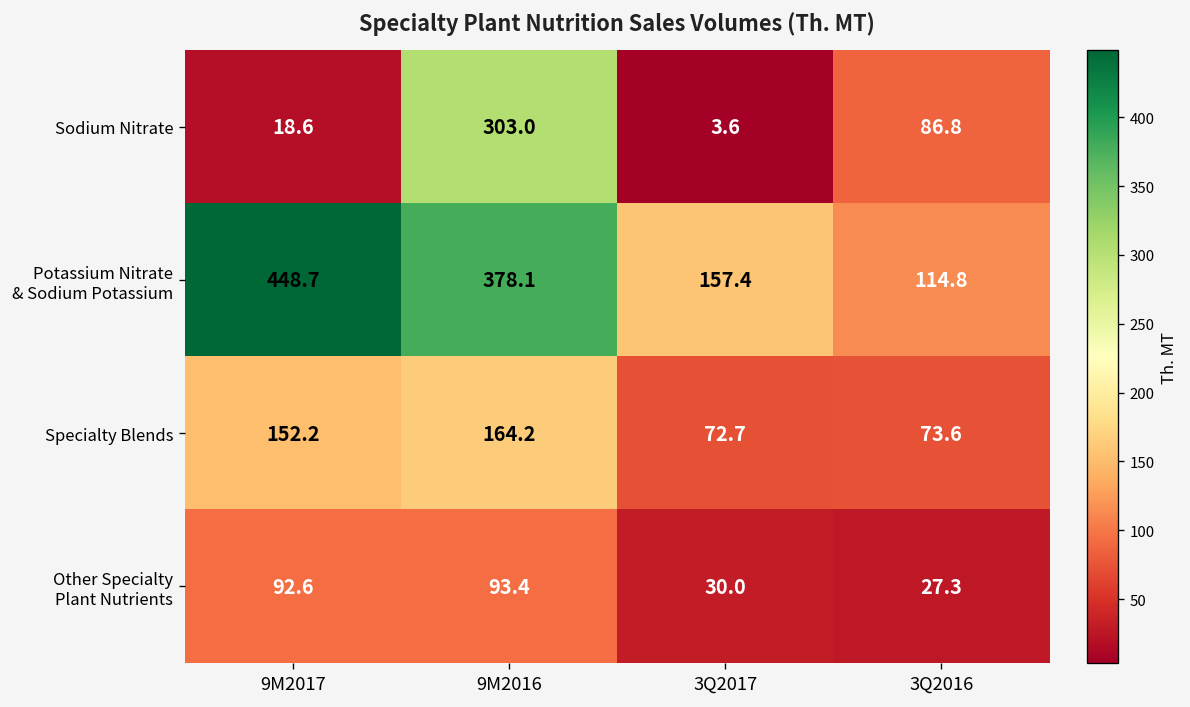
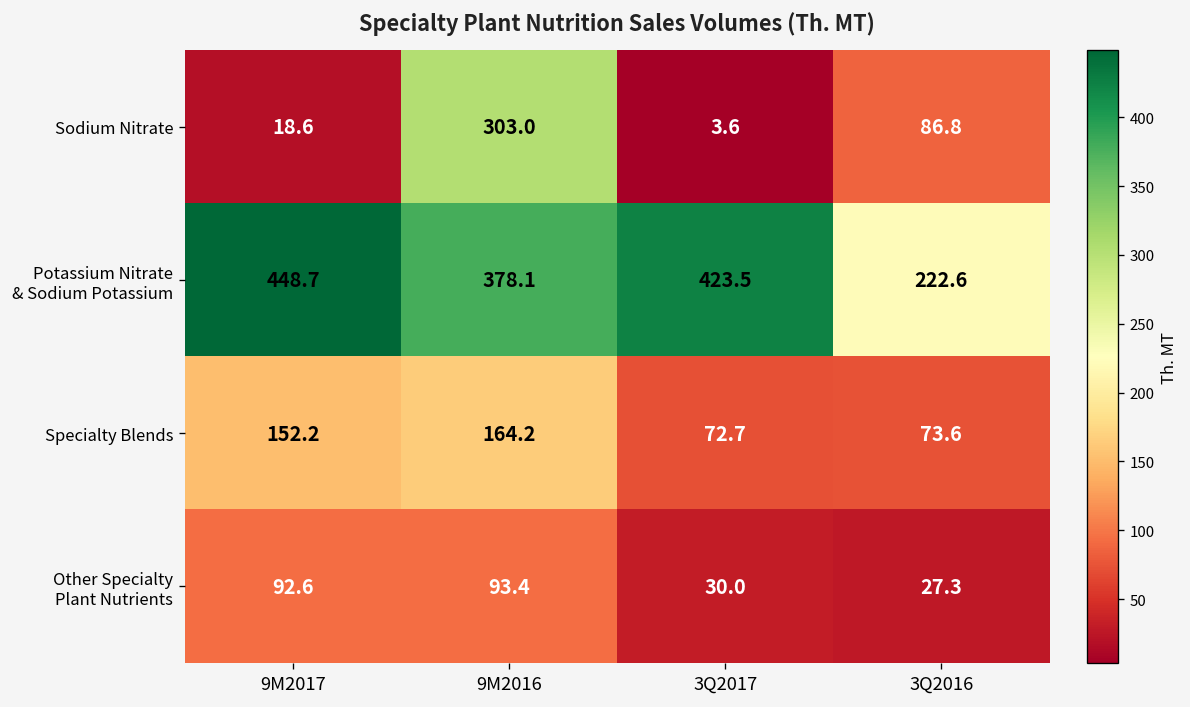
Potassium Nitrate & Sodium Potassium, 3Q2017: 157.4 -> 423.5
Potassium Nitrate & Sodium Potassium, 3Q2016: 114.8 -> 222.6
